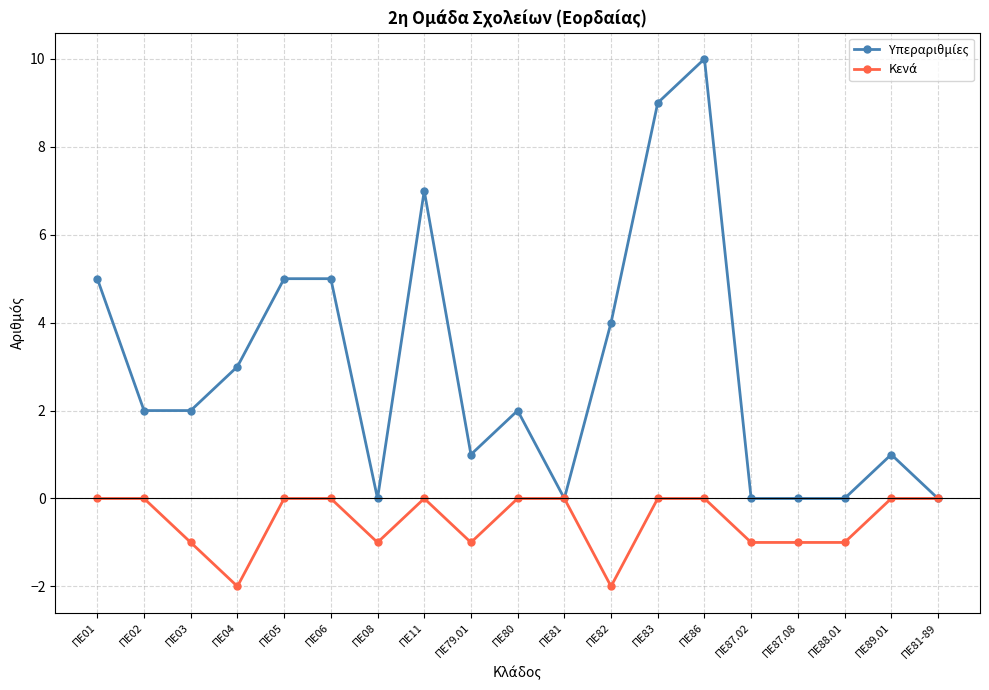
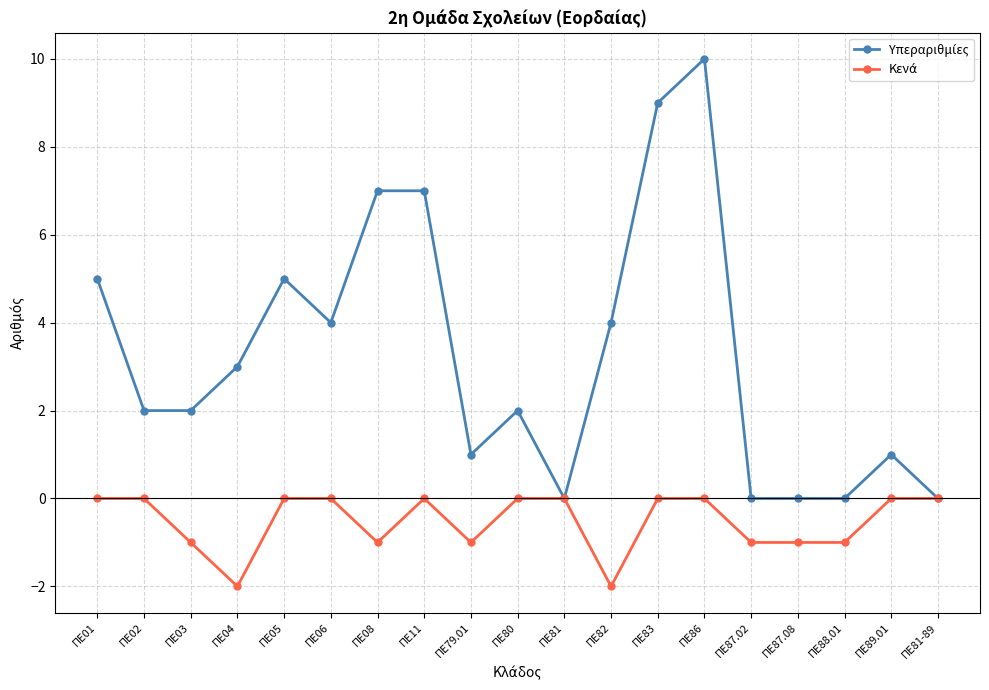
Υπεραριθμίες, ΠΕ06: 5 -> 4
Υπεραριθμίες, ΠΕ08: 0 -> 7
